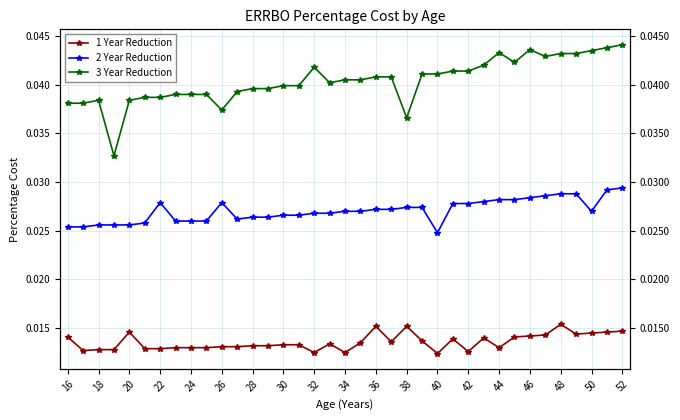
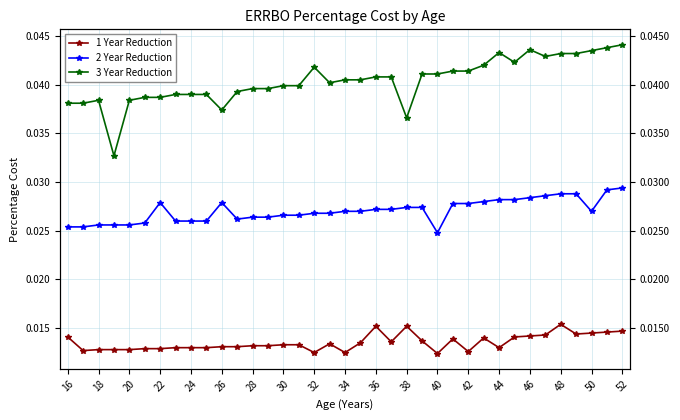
1 Year Reduction, 20: 0.015 -> 0.013
